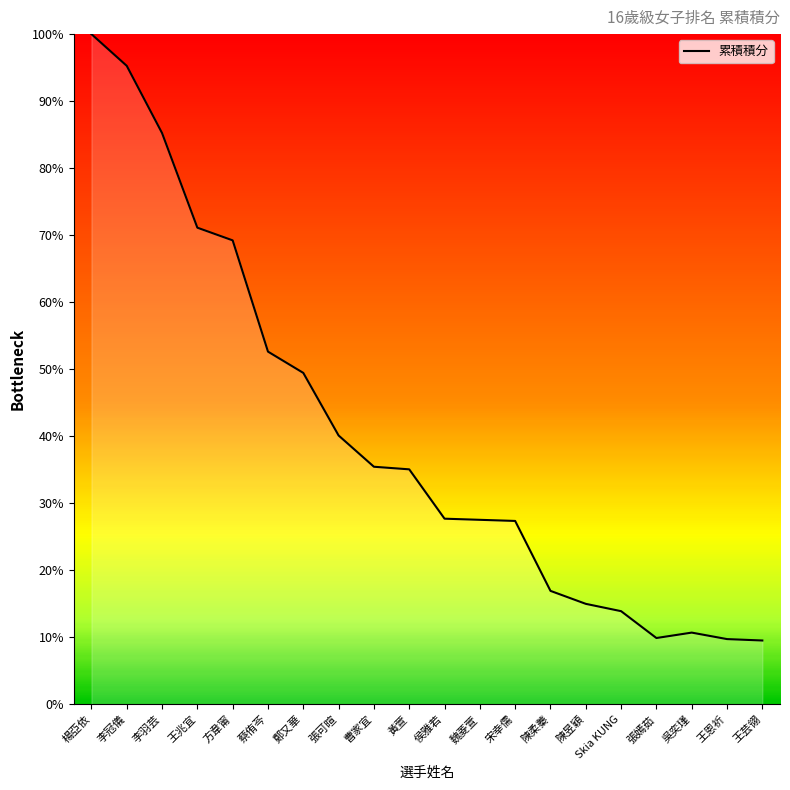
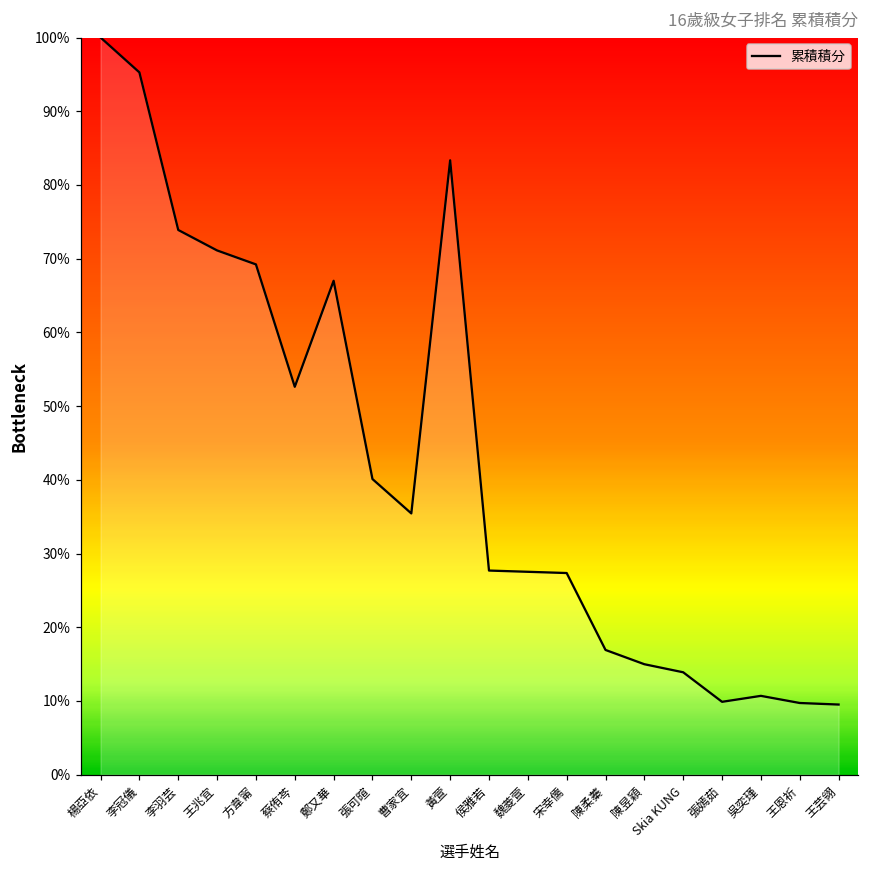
李羽芸: 85% -> 74%
鄭又華: 49% -> 67%
黃萱: 35% -> 83%
